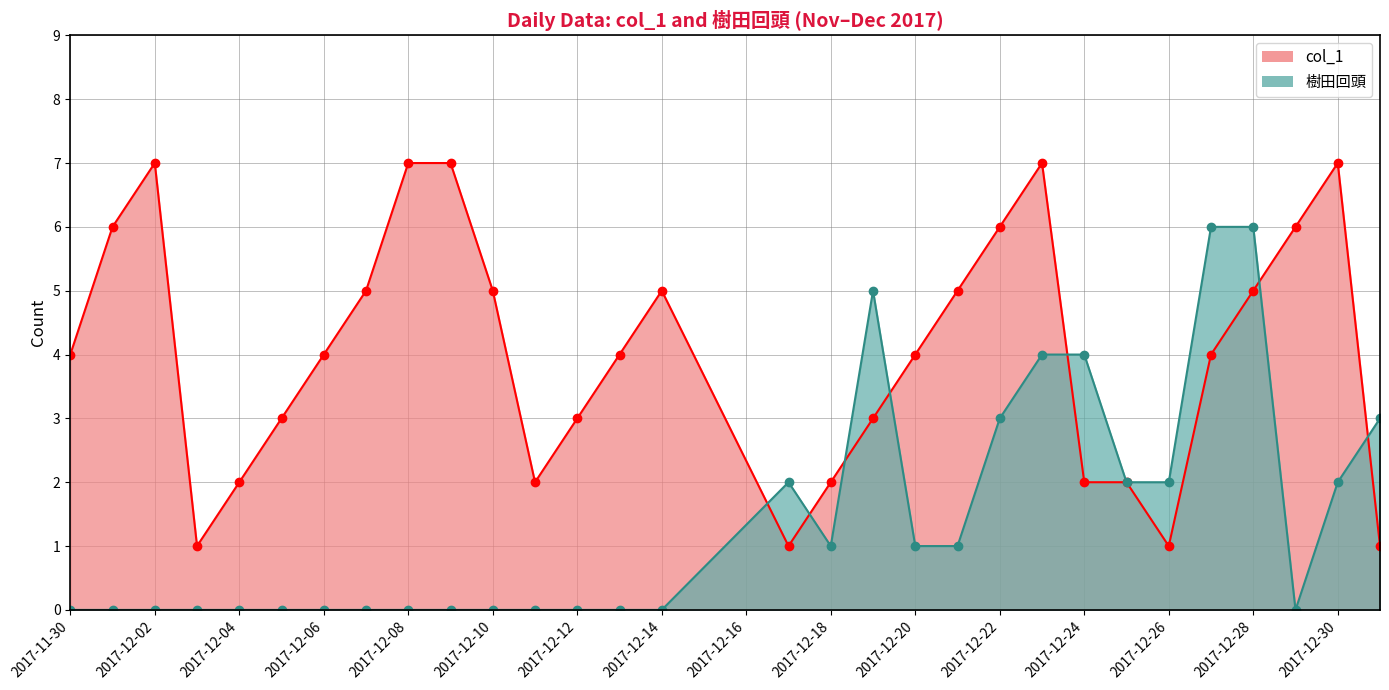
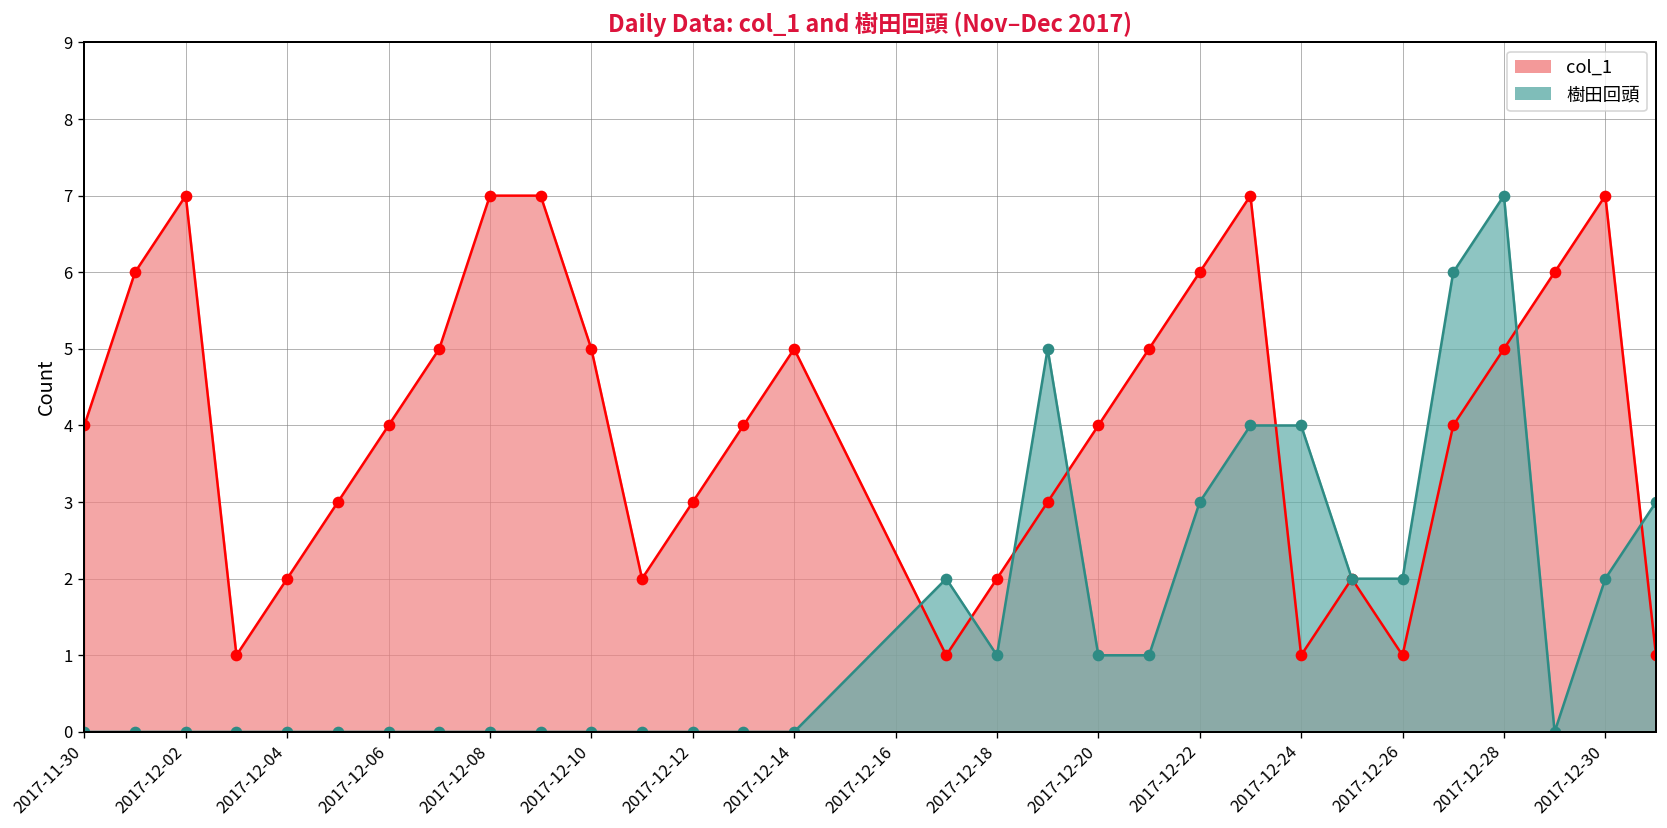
col_1, 2017-12-24: 2 -> 1
樹田回頭, 2017-12-28: 6 -> 7
